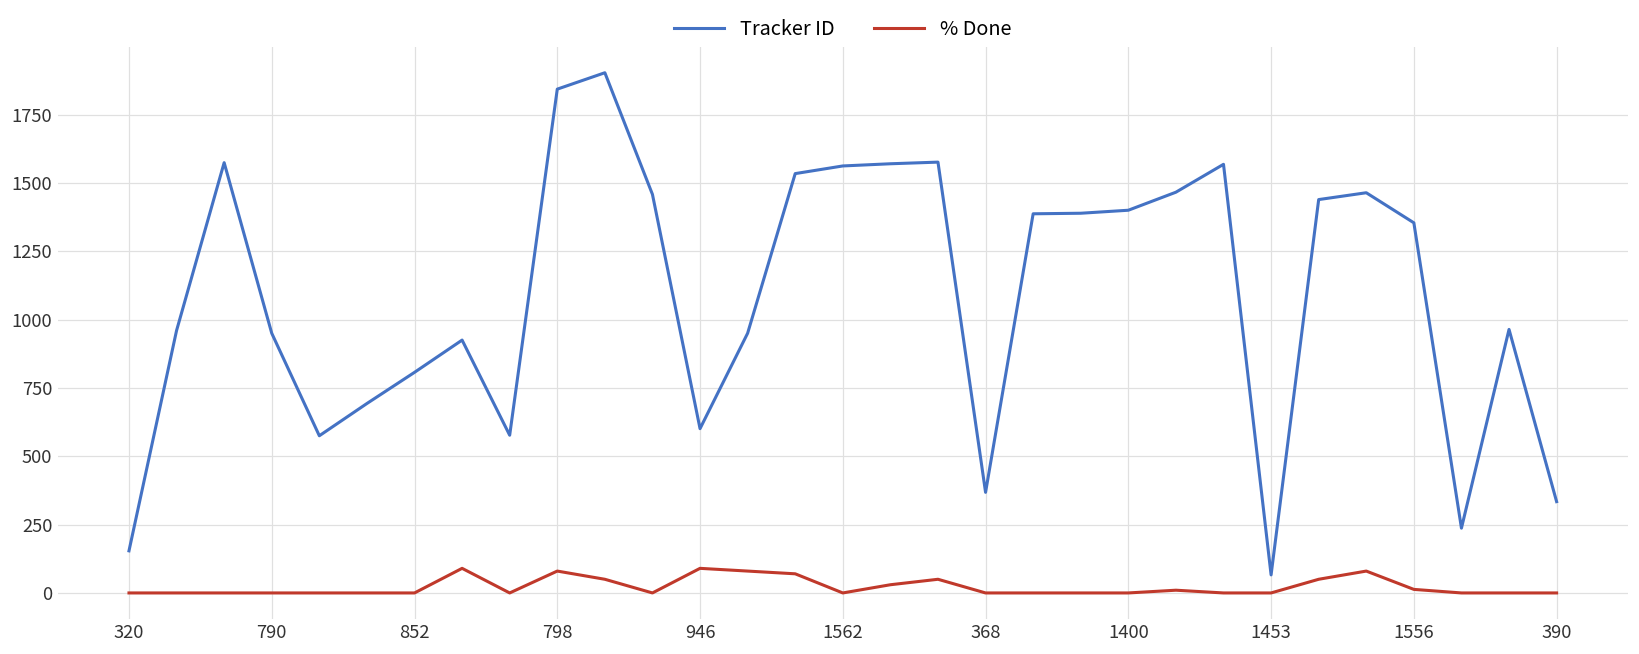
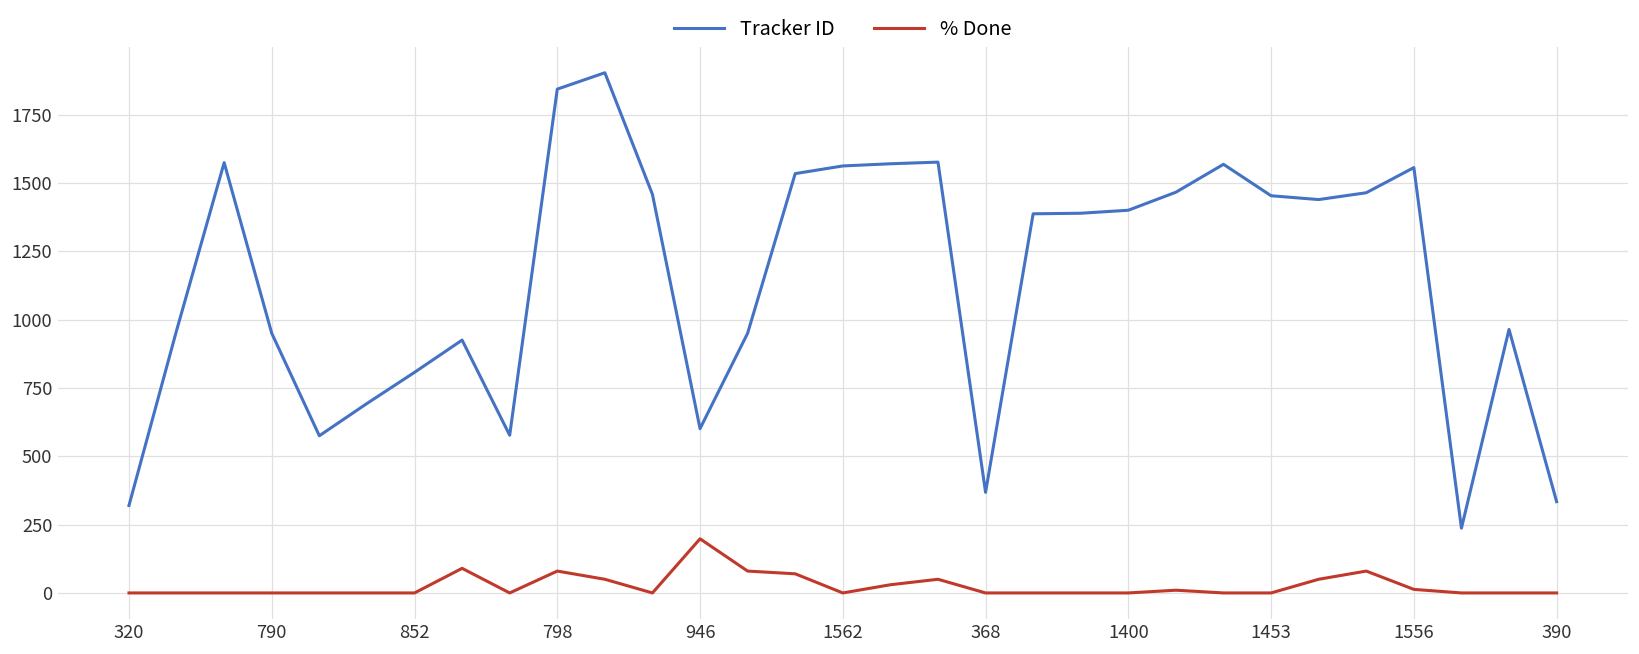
Tracker ID, 320: 150 -> 320
% Done, 946: 90 -> 200
Tracker ID, 1453: 70 -> 1450
Tracker ID, 1556: 1350 -> 1560
